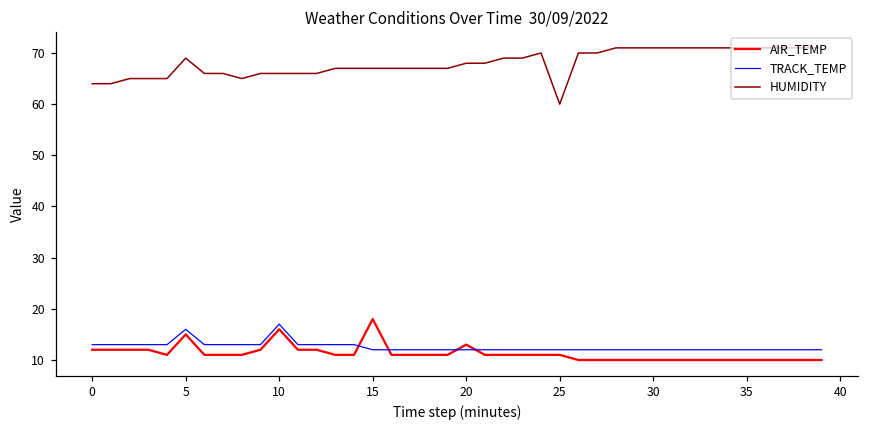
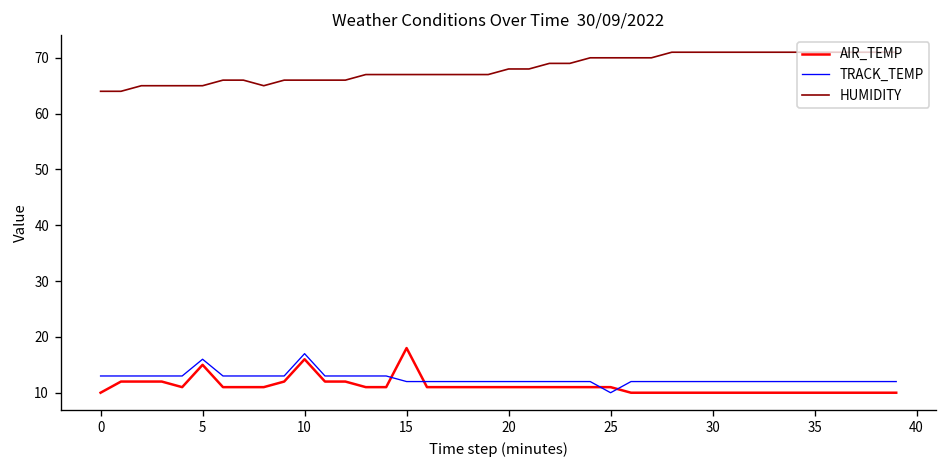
AIR_TEMP, 0: 12 -> 10
HUMIDITY, 5: 69 -> 65
AIR_TEMP, 20: 13 -> 11
TRACK_TEMP, 25: 12 -> 10
HUMIDITY, 25: 60 -> 70
